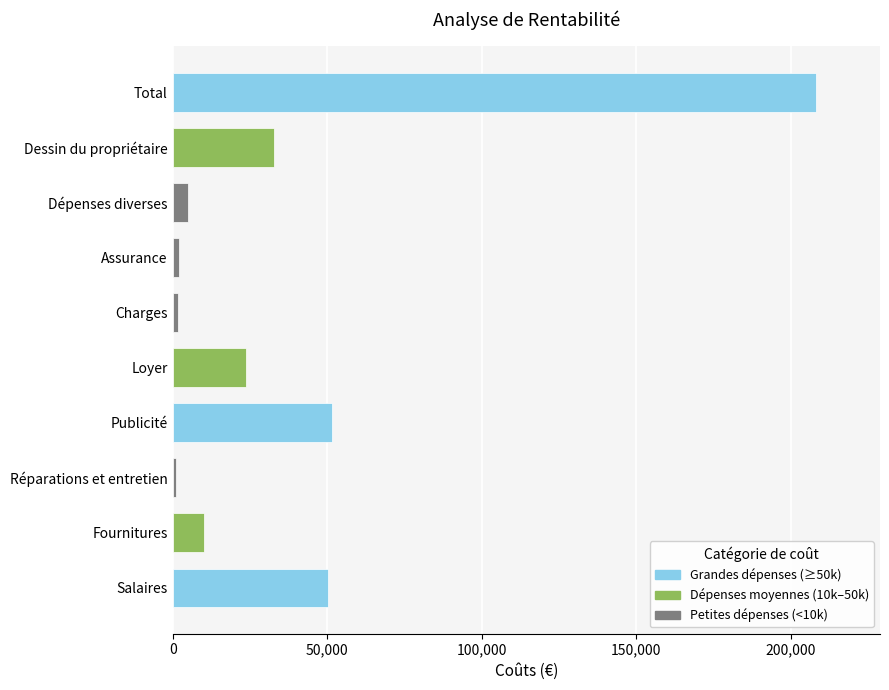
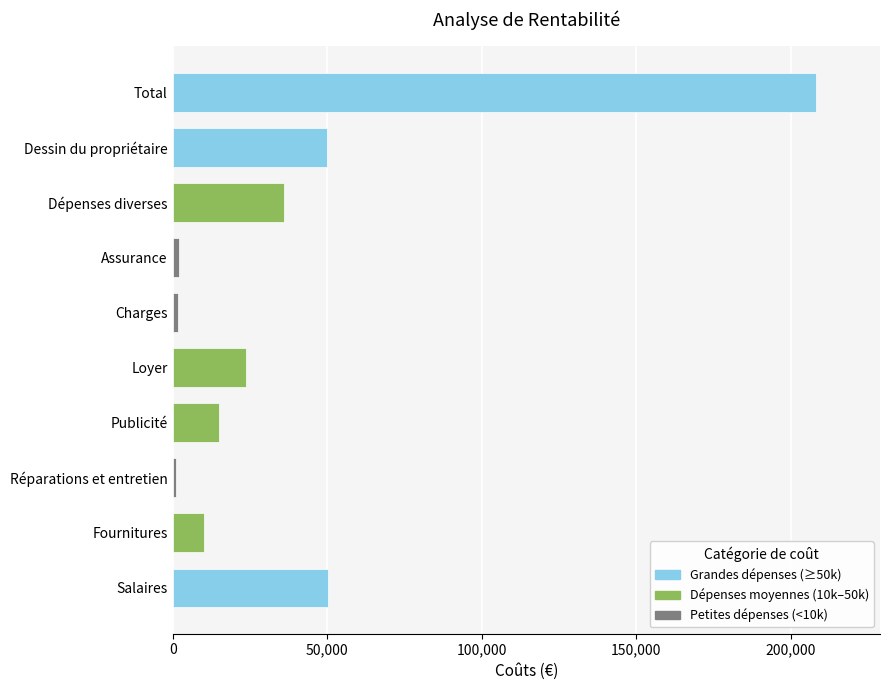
Dessin du propriétaire: 33,000 -> 50,000
Dépenses diverses: 5,000 -> 36,000
Publicité: 51,000 -> 15,000
